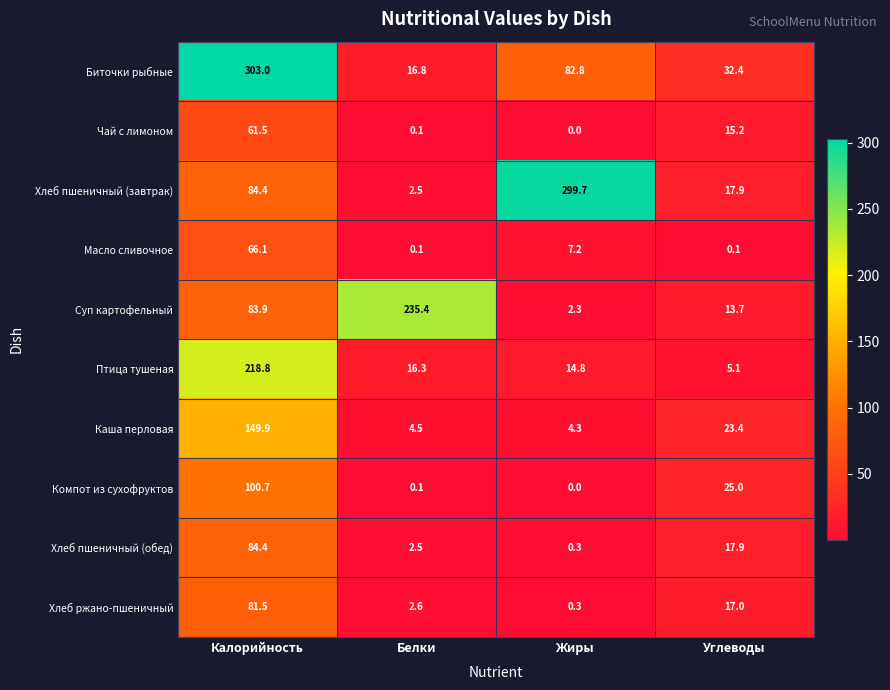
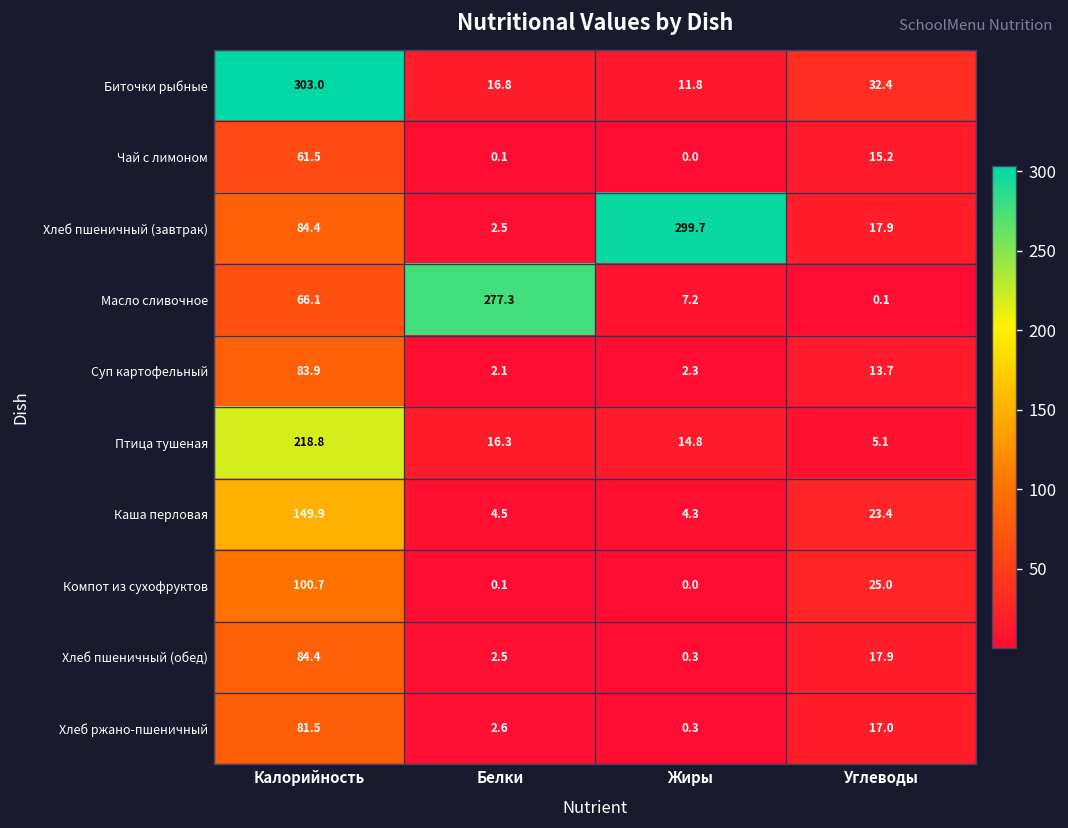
Биточки рыбные, Жиры: 82.8 -> 11.8
Масло сливочное, Белки: 0.1 -> 277.3
Суп картофельный, Белки: 235.4 -> 2.1
